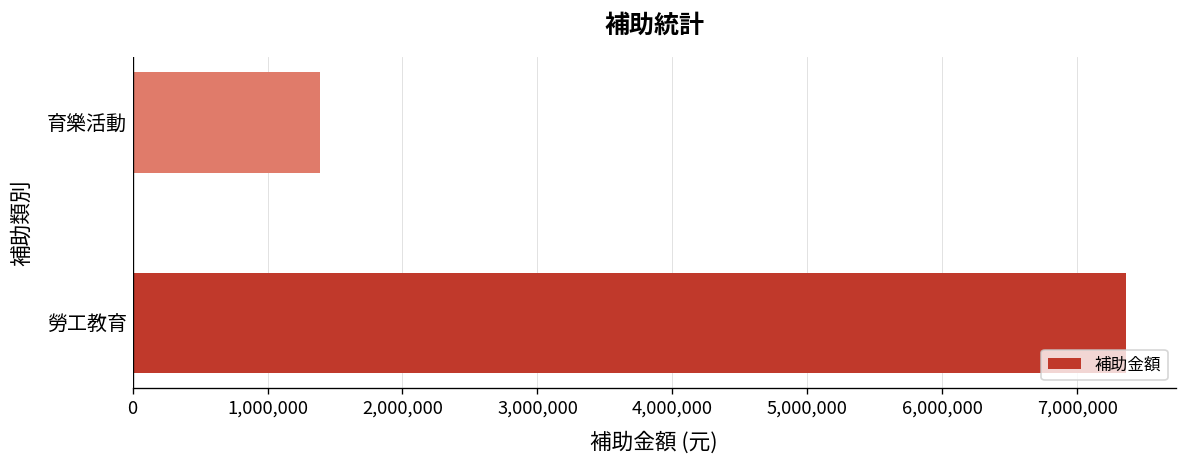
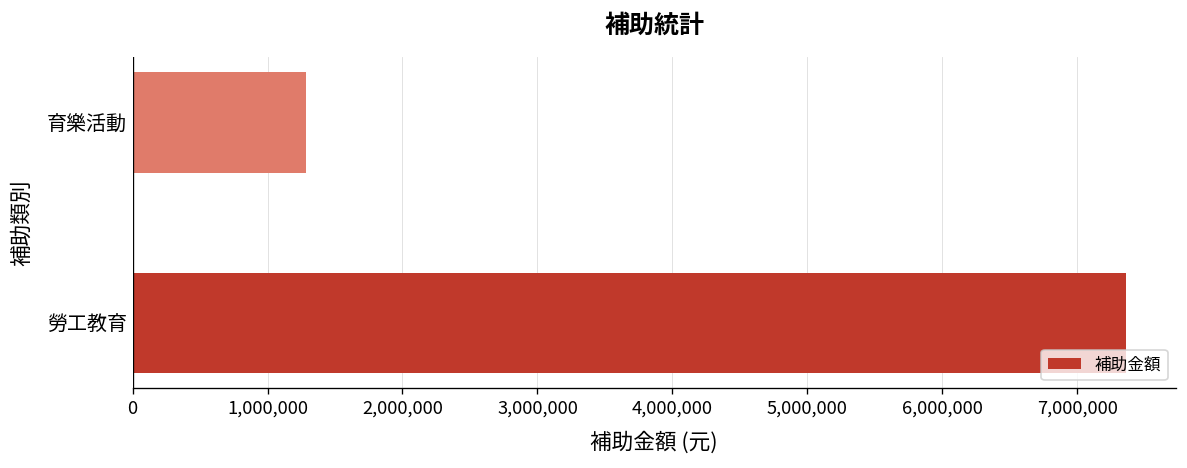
育樂活動: 1,390,000 -> 1,290,000
